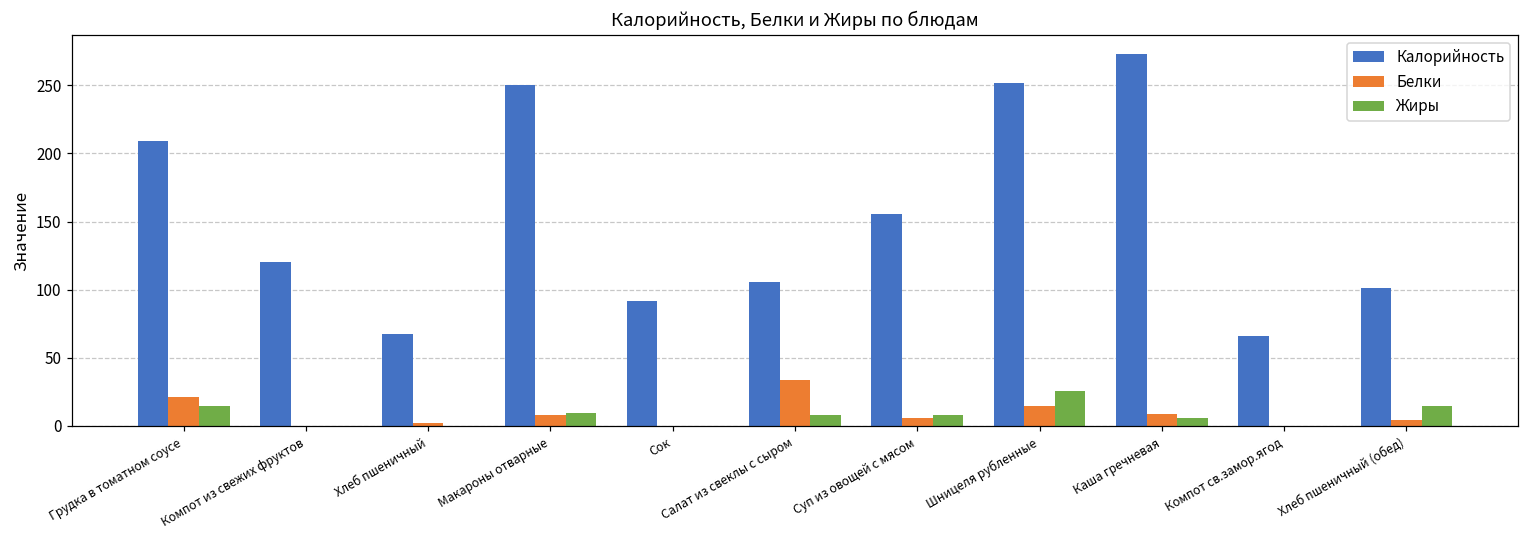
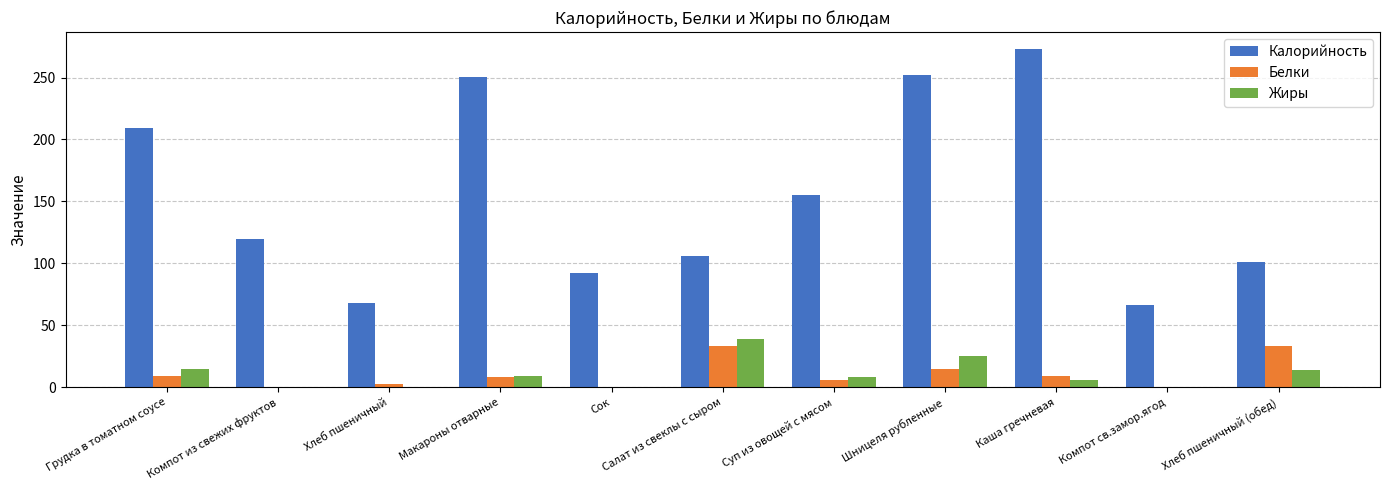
Белки, Грудка в томатном соусе: 21 -> 9
Жиры, Салат из свеклы с сыром: 8 -> 39
Белки, Хлеб пшеничный (обед): 4 -> 33
